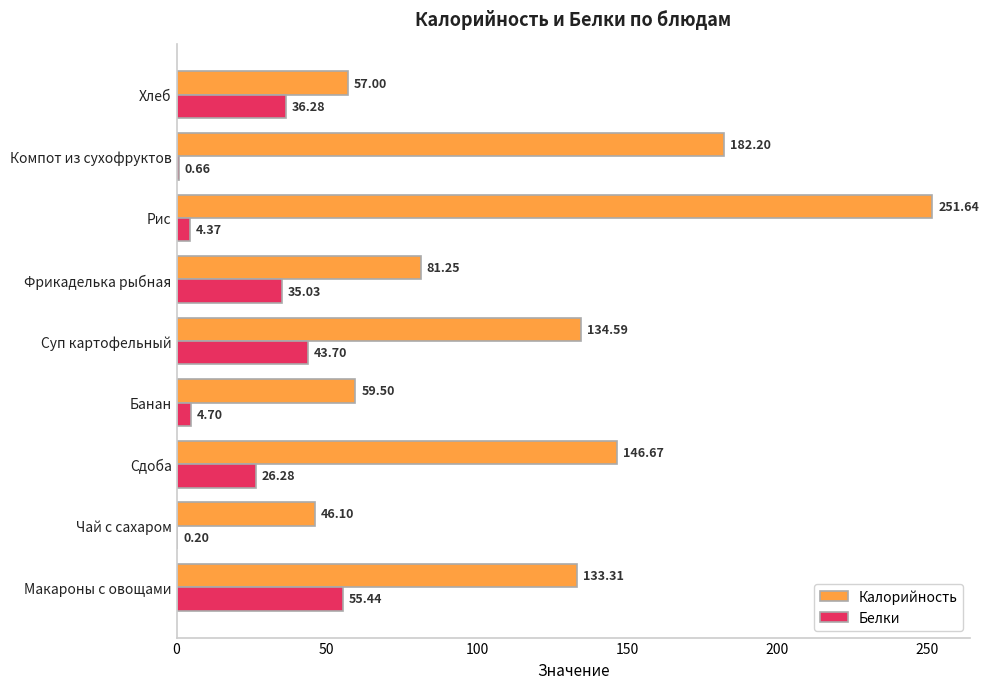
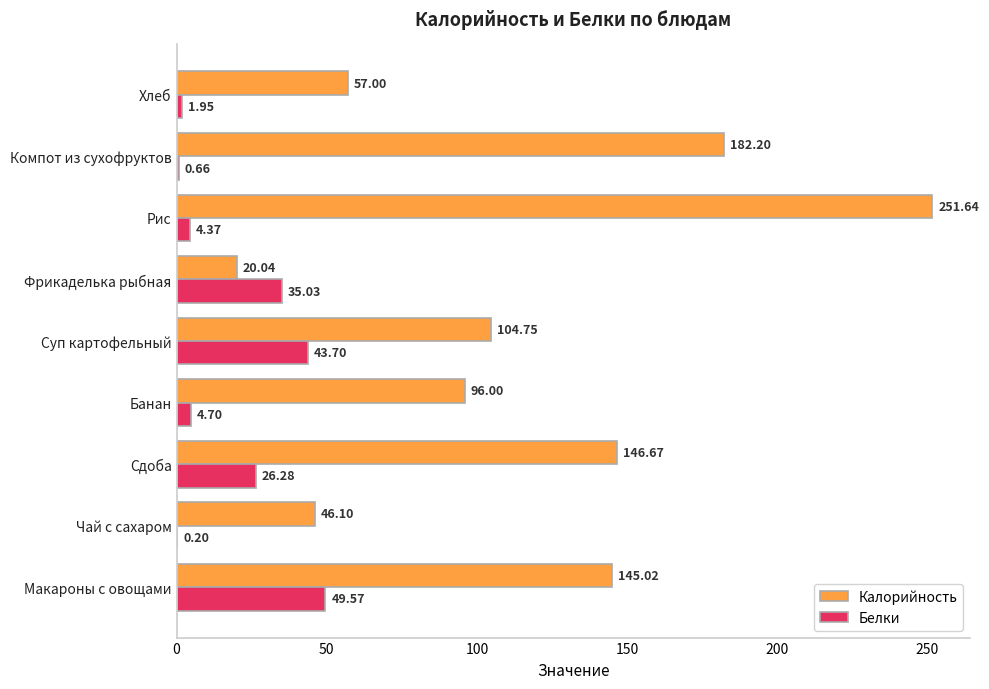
Белки, Хлеб: 36.28 -> 1.95
Калорийность, Фрикаделька рыбная: 81.25 -> 20.04
Калорийность, Суп картофельный: 134.59 -> 104.75
Калорийность, Банан: 59.50 -> 96.00
Калорийность, Макароны с овощами: 133.31 -> 145.02
Белки, Макароны с овощами: 55.44 -> 49.57
